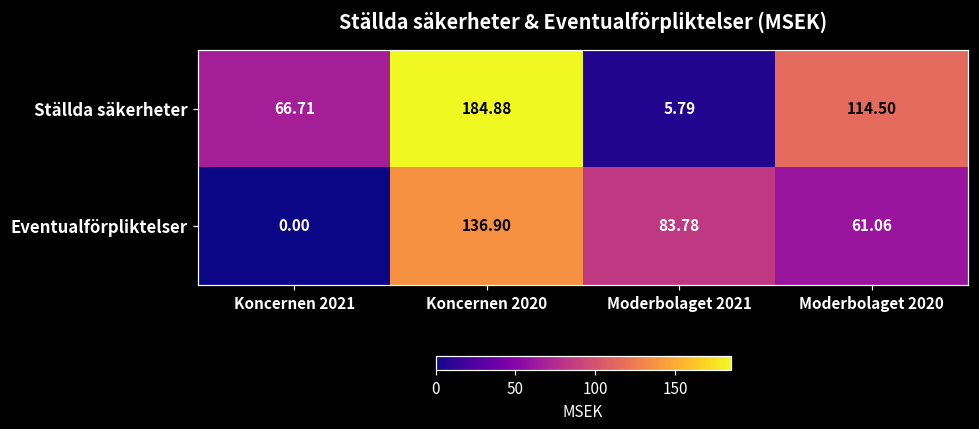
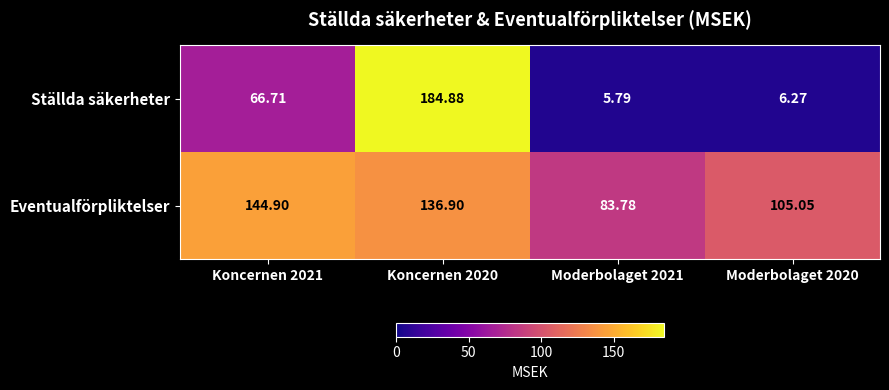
Ställda säkerheter, Moderbolaget 2020: 114.50 -> 6.27
Eventualförpliktelser, Koncernen 2021: 0.00 -> 144.90
Eventualförpliktelser, Moderbolaget 2020: 61.06 -> 105.05
